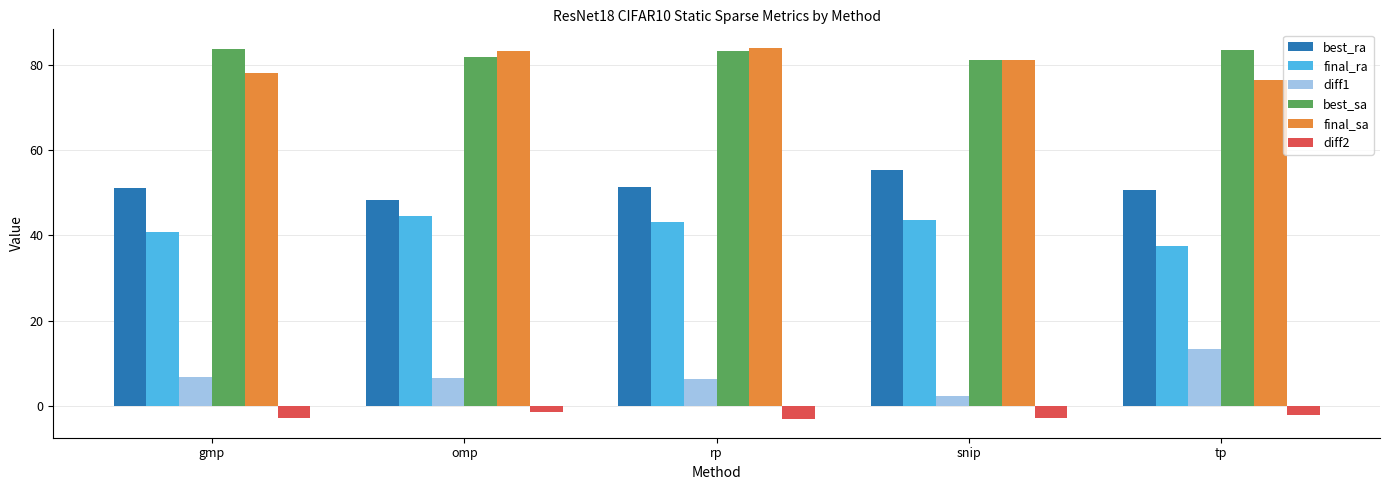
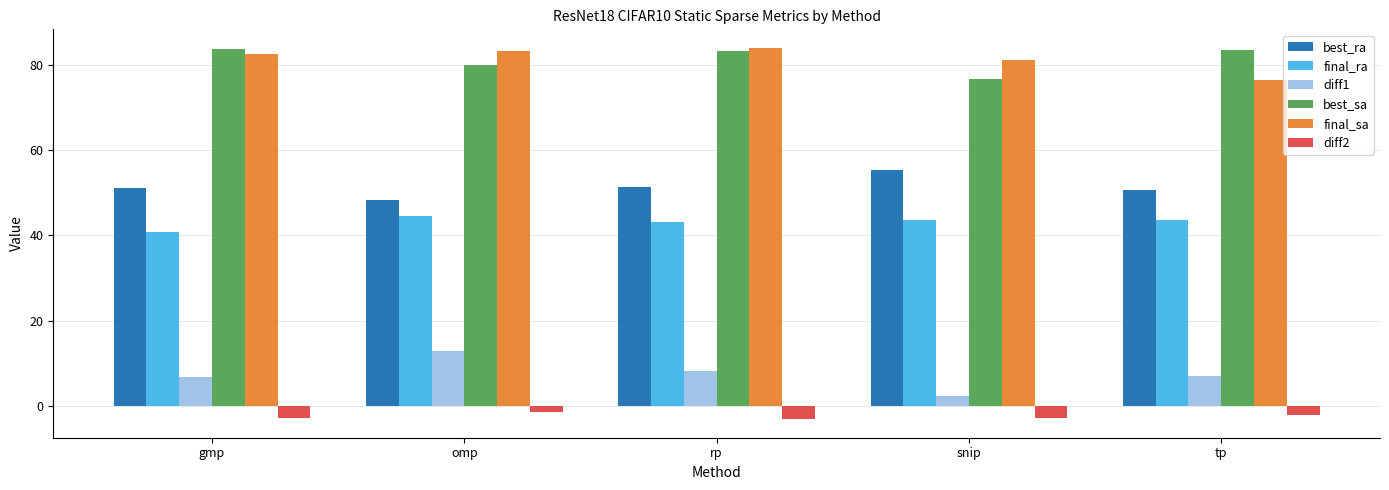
final_sa, gmp: 78 -> 82
diff1, omp: 7 -> 13
best_sa, omp: 82 -> 80
diff1, rp: 6 -> 8
best_sa, snip: 81 -> 77
final_ra, tp: 38 -> 44
diff1, tp: 14 -> 7
